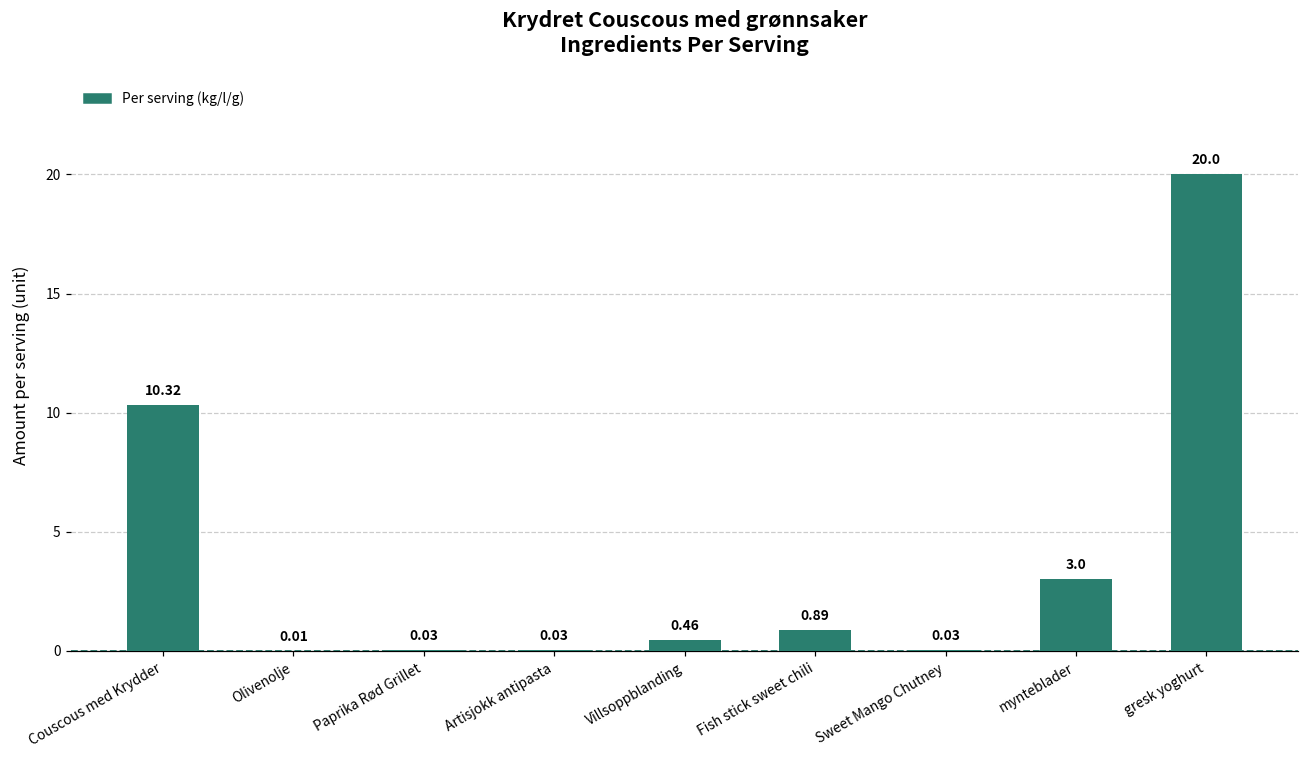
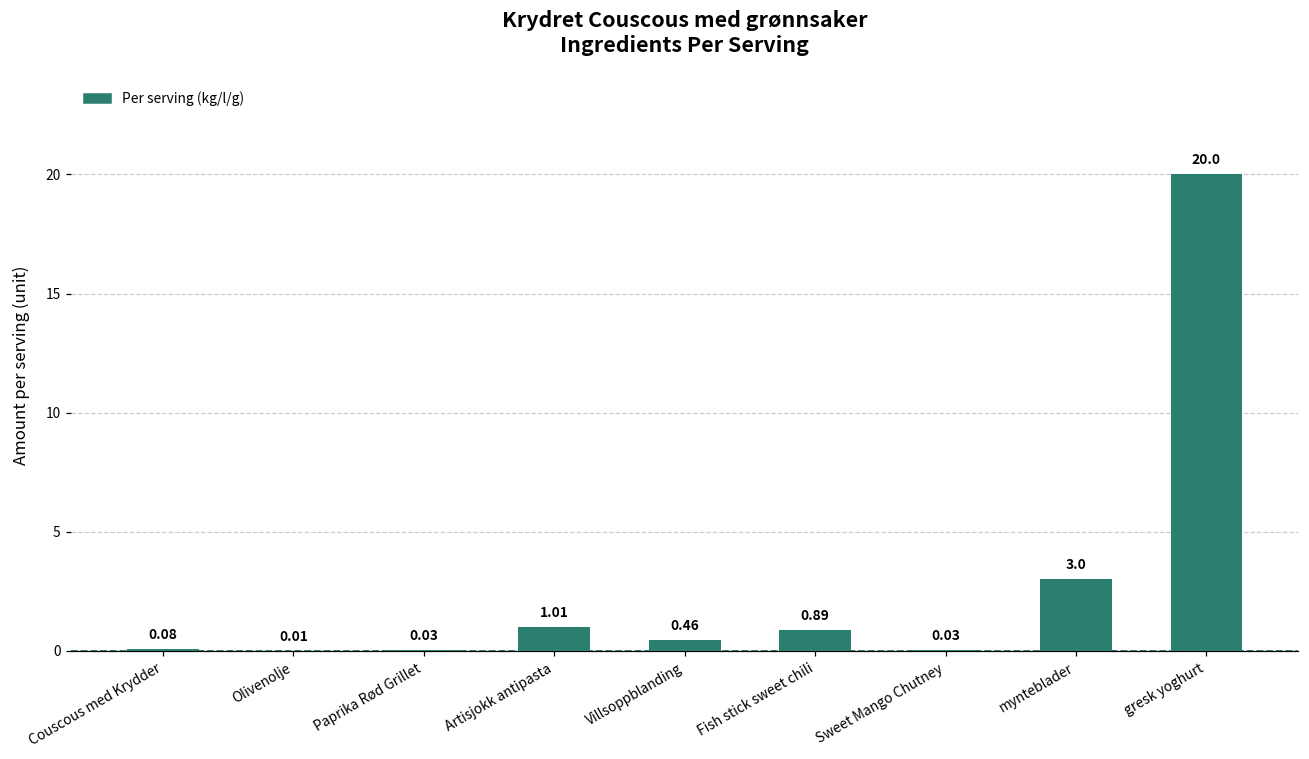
Couscous med Krydder: 10.32 -> 0.08
Artisjokk antipasta: 0.03 -> 1.01
